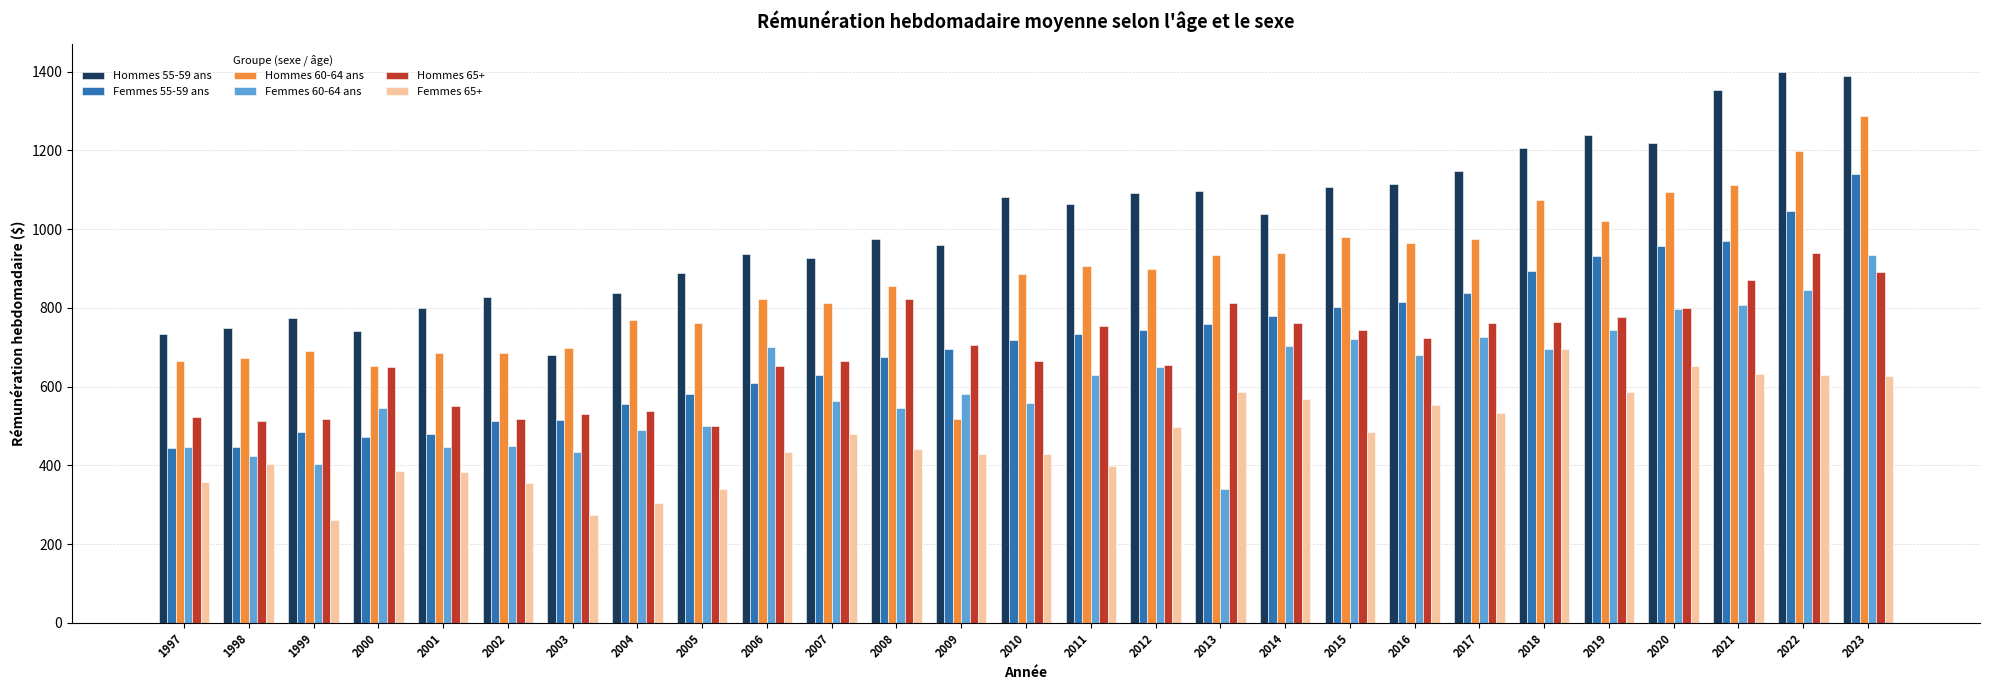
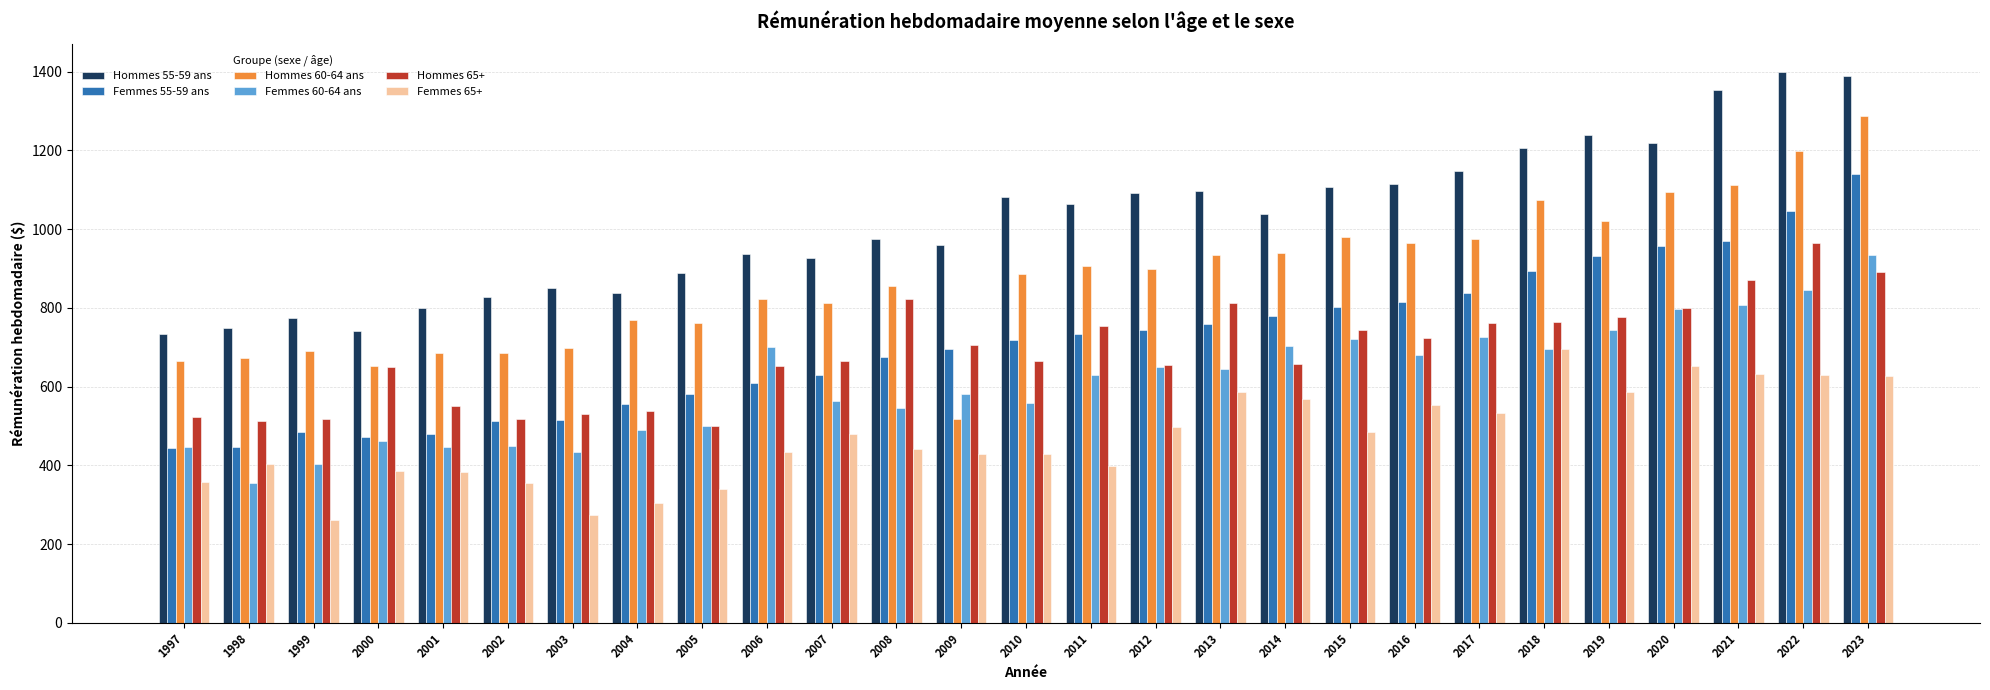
Femmes 60-64 ans, 1998: 420 -> 360
Femmes 60-64 ans, 2000: 550 -> 460
Hommes 55-59 ans, 2003: 680 -> 850
Femmes 60-64 ans, 2013: 340 -> 640
Hommes 65+, 2014: 760 -> 660
Hommes 65+, 2022: 940 -> 960
